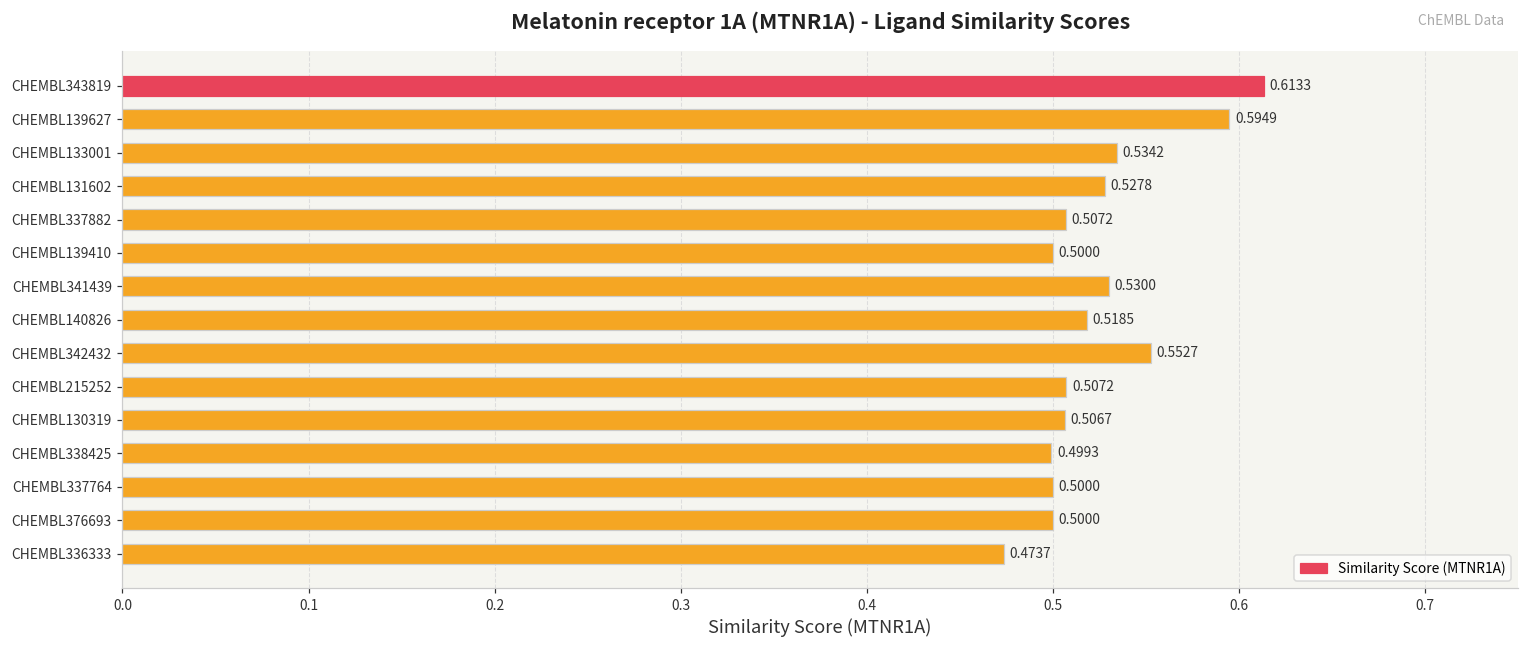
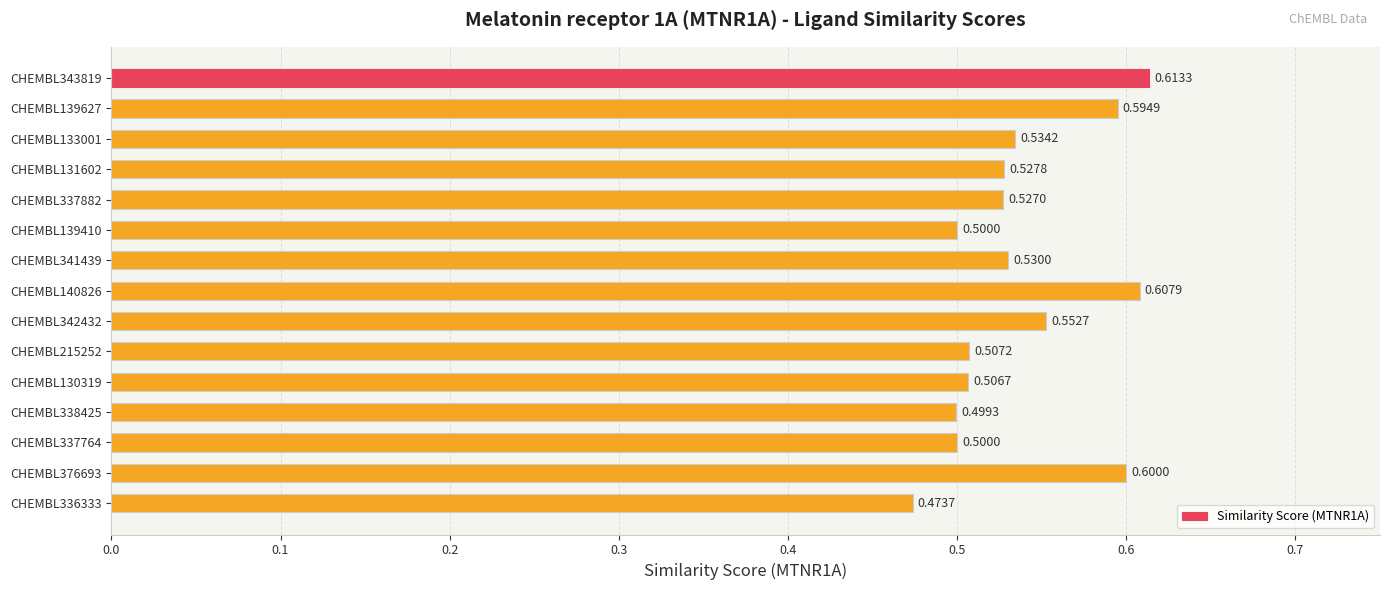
CHEMBL337882: 0.5072 -> 0.5270
CHEMBL140826: 0.5185 -> 0.6079
CHEMBL376693: 0.5000 -> 0.6000
